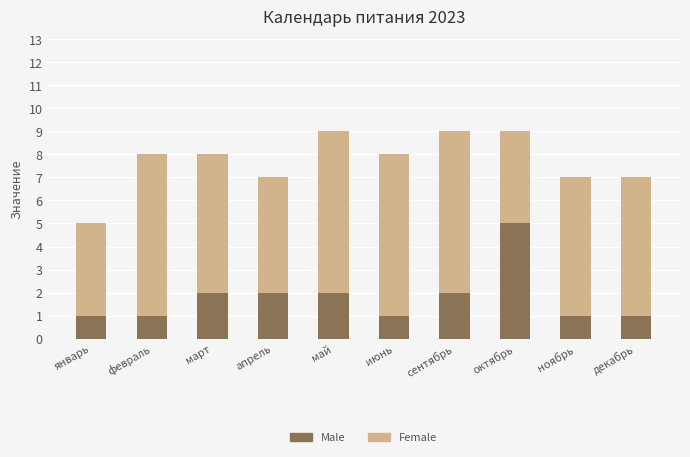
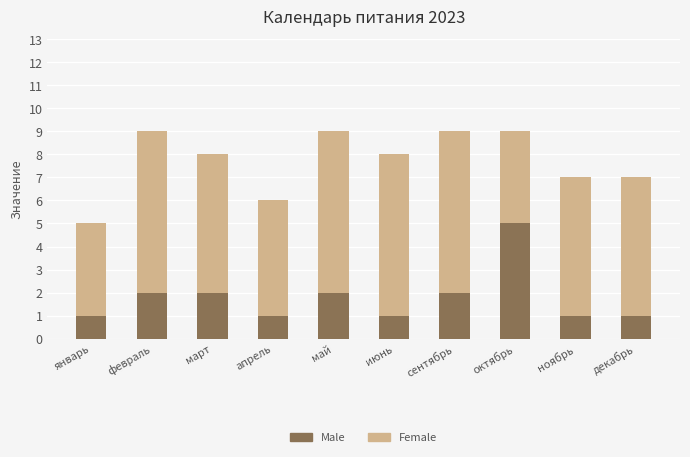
Male, февраль: 1 -> 2
Male, апрель: 2 -> 1
